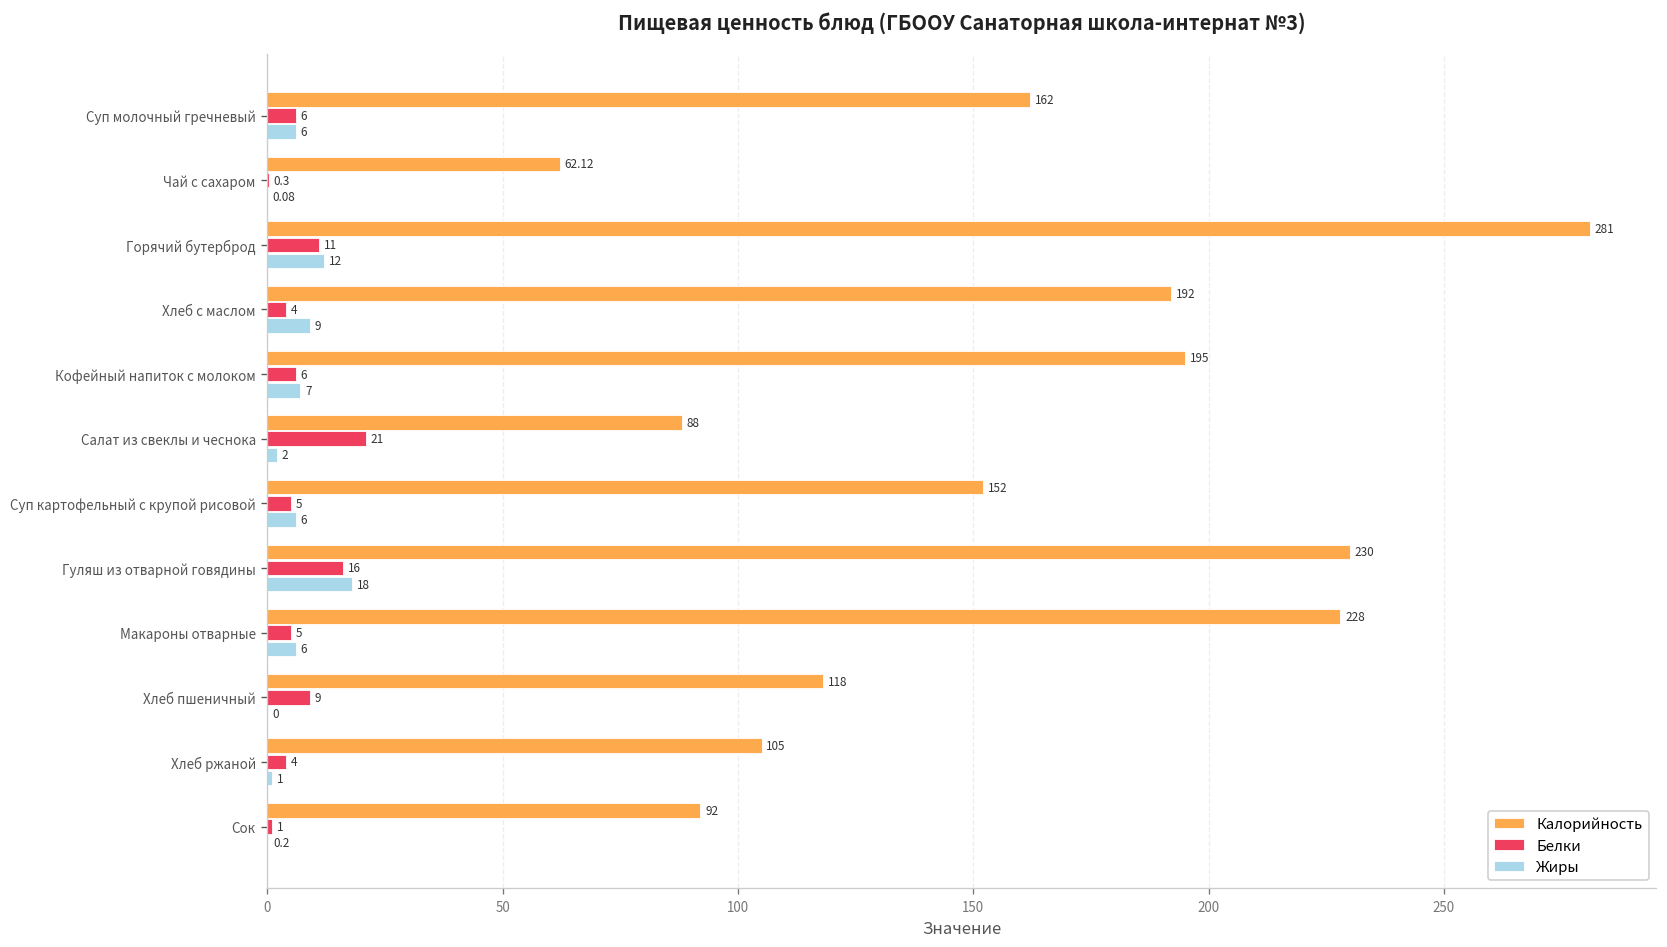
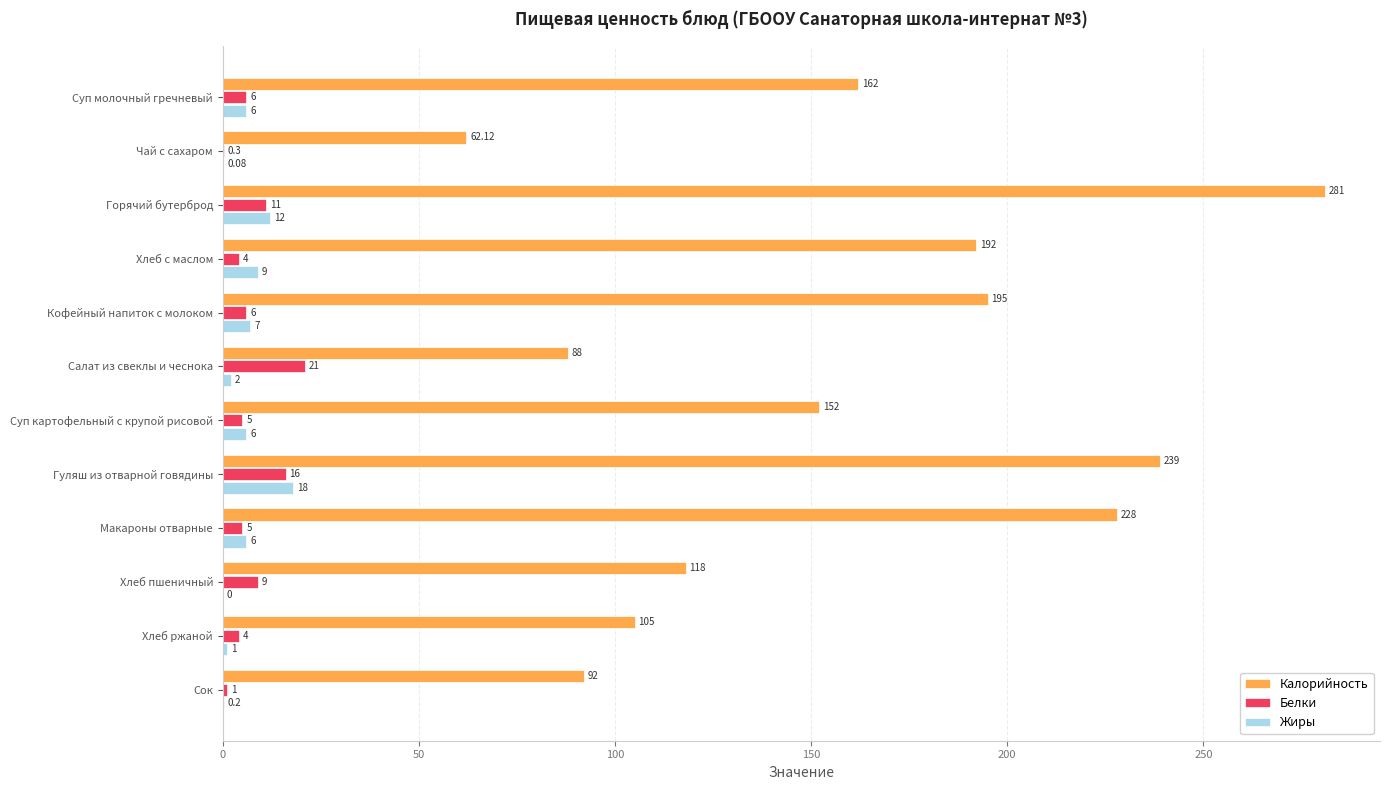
Калорийность, Гуляш из отварной говядины: 230 -> 239
